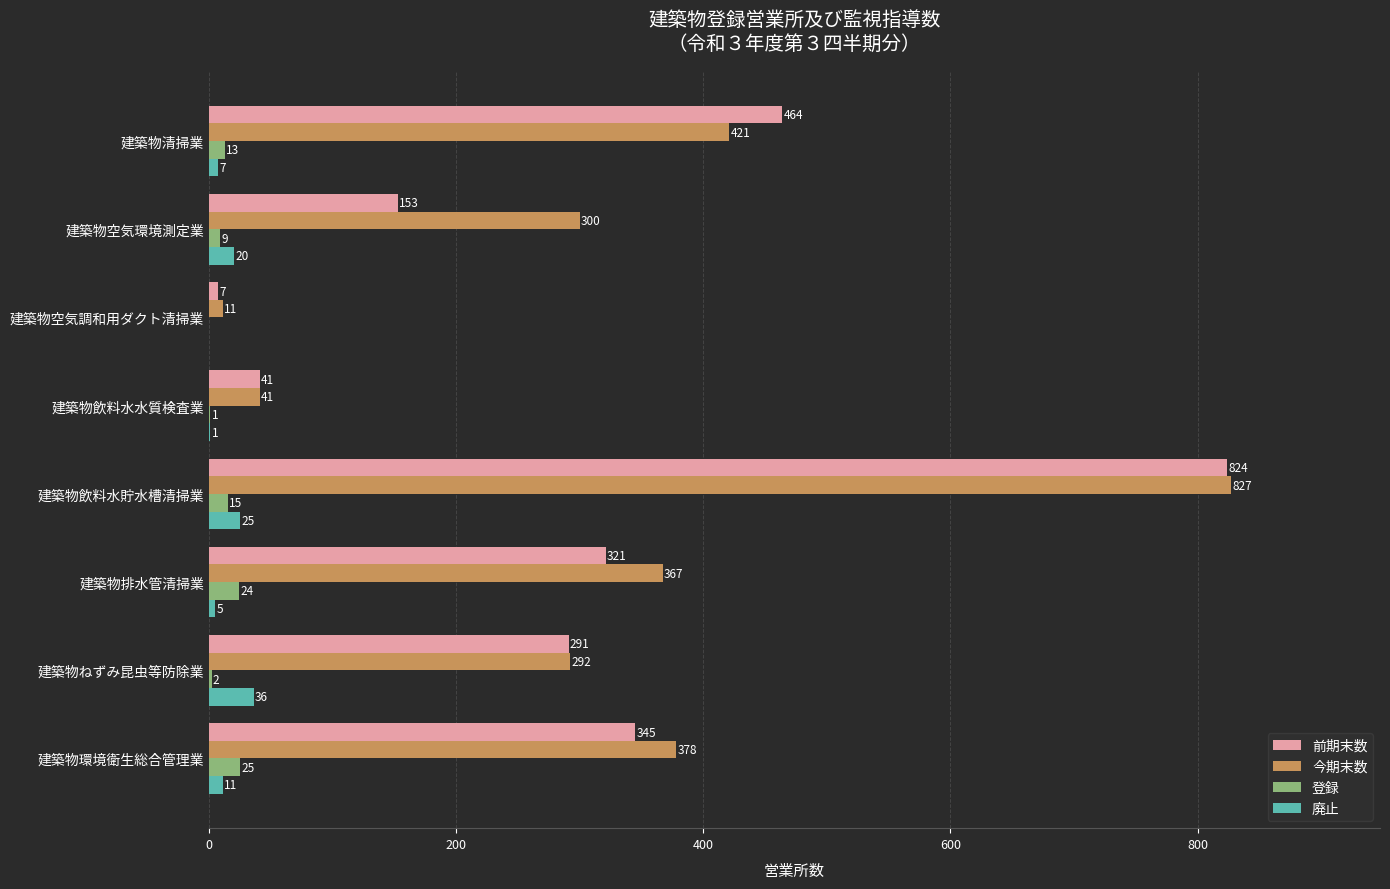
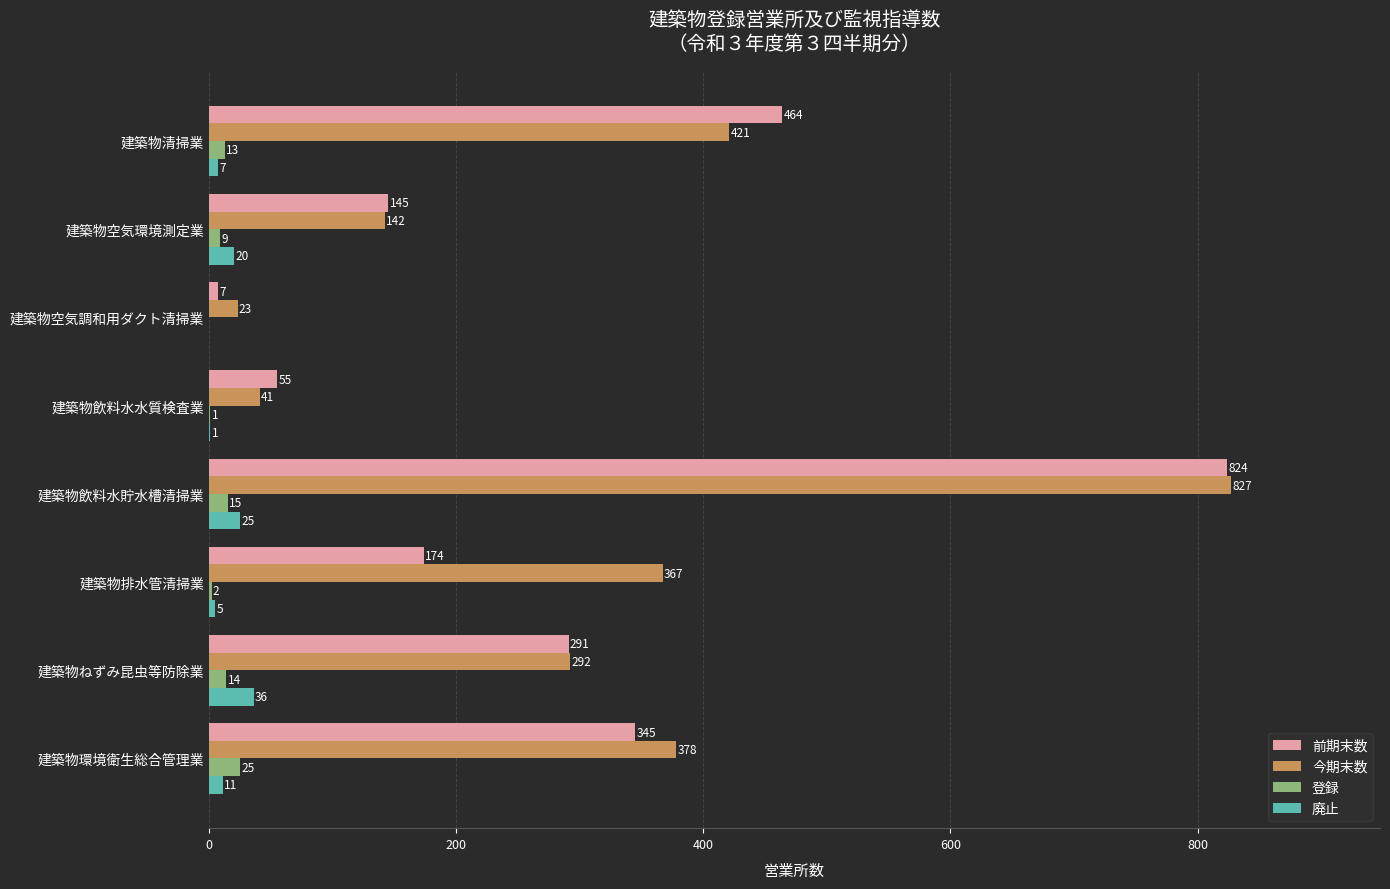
前期末数, 建築物空気環境測定業: 153 -> 145
今期末数, 建築物空気環境測定業: 300 -> 142
今期末数, 建築物空気調和用ダクト清掃業: 11 -> 23
前期末数, 建築物飲料水水質検査業: 41 -> 55
前期末数, 建築物排水管清掃業: 321 -> 174
登録, 建築物排水管清掃業: 24 -> 2
登録, 建築物ねずみ昆虫等防除業: 2 -> 14
